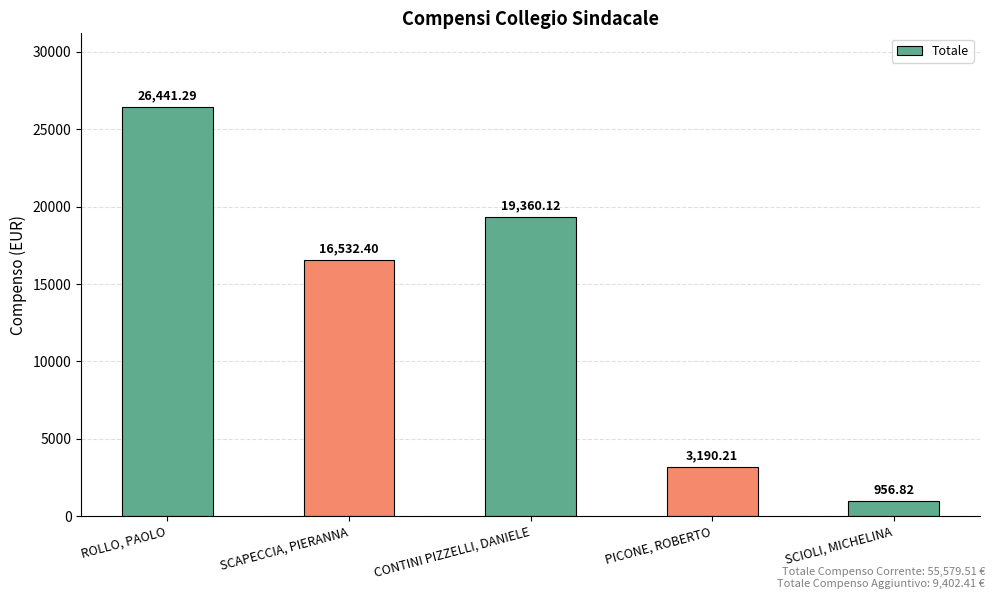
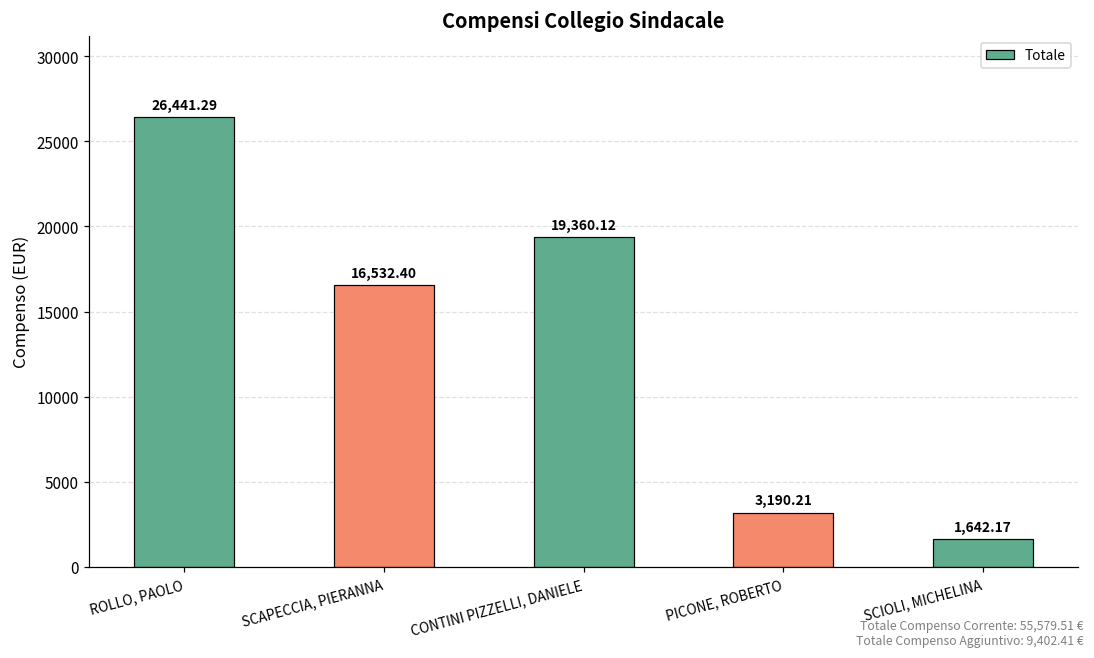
SCIOLI, MICHELINA: 956.82 -> 1,642.17
